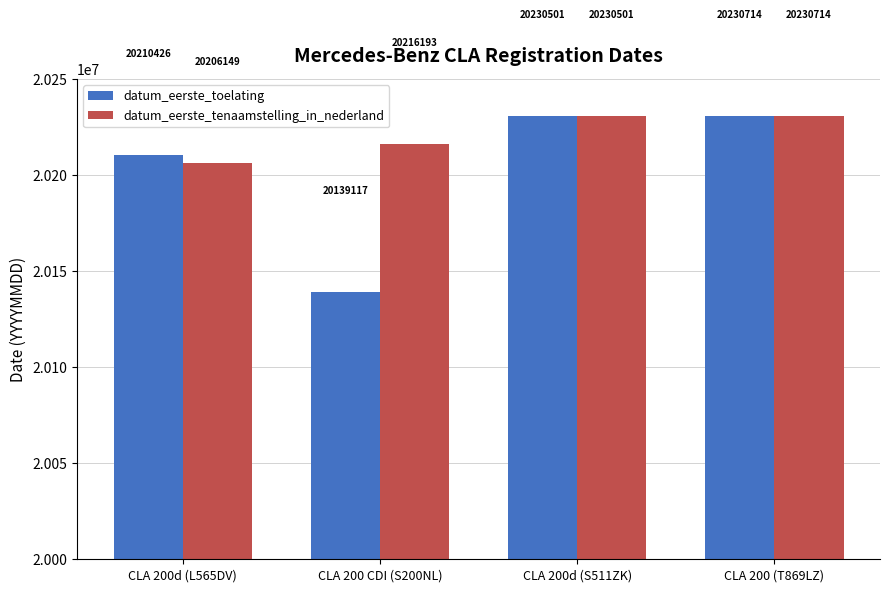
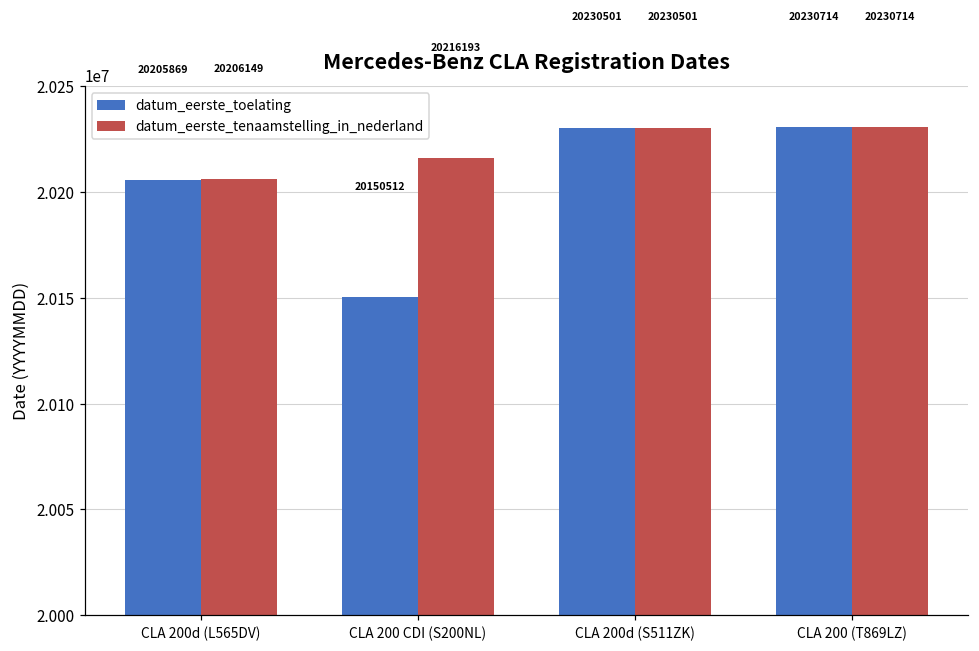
datum_eerste_toelating, CLA 200d (L565DV): 20210426 -> 20205869
datum_eerste_toelating, CLA 200 CDI (S200NL): 20139117 -> 20150512
